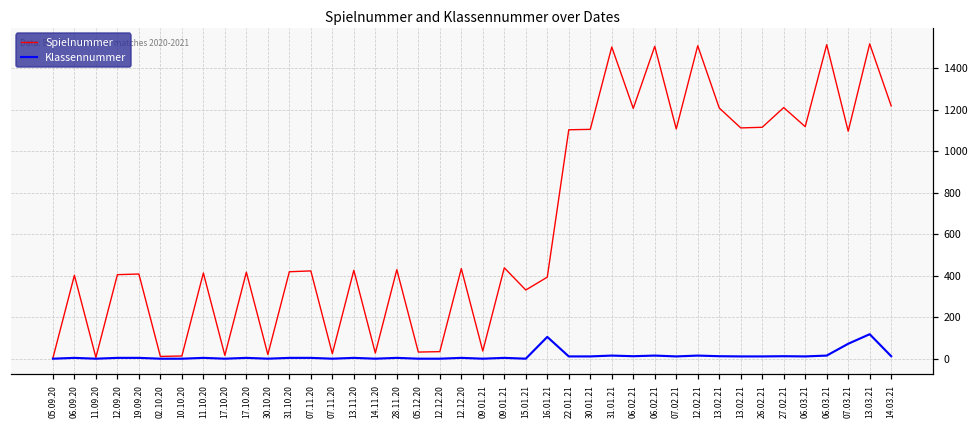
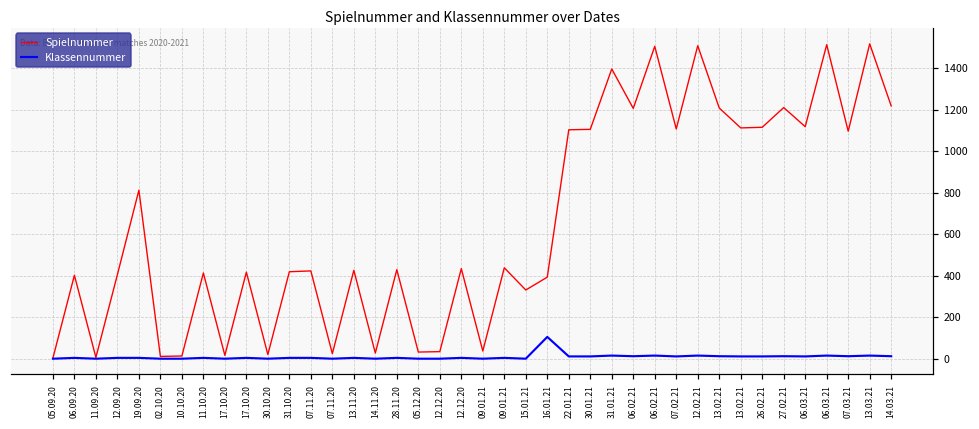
Spielnummer, 19.09.20: 410 -> 810
Spielnummer, 31.01.21: 1500 -> 1400
Klassennummer, 07.03.21: 70 -> 10
Klassennummer, 13.03.21: 120 -> 20
